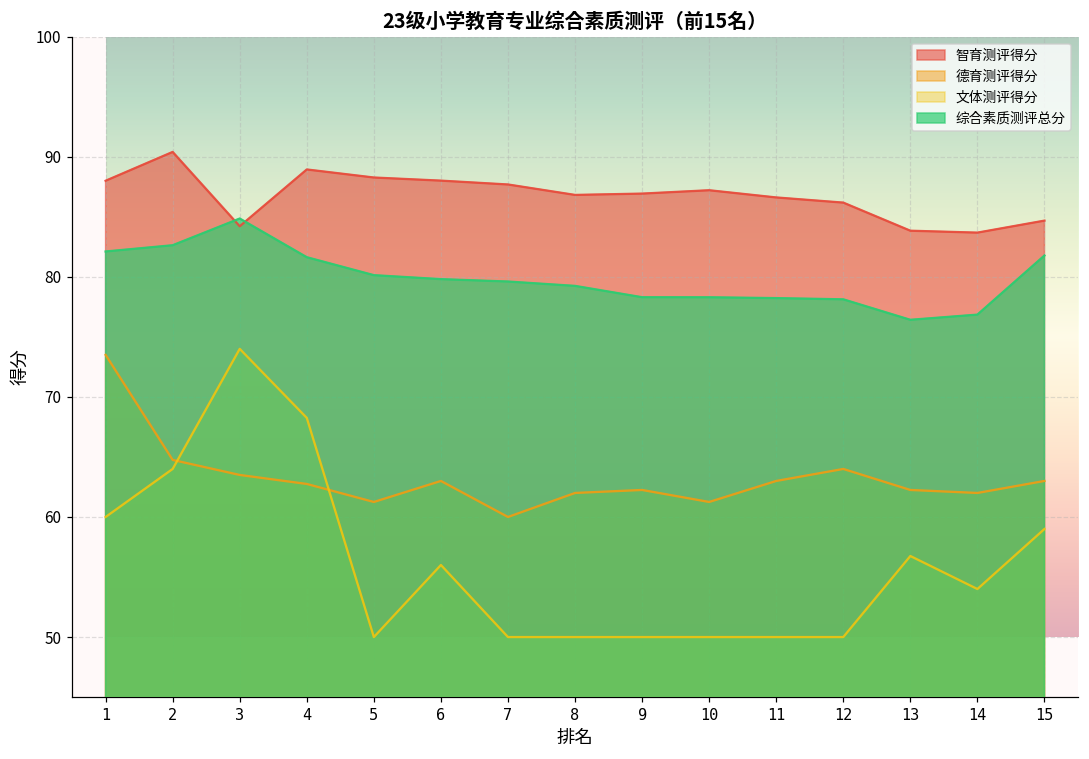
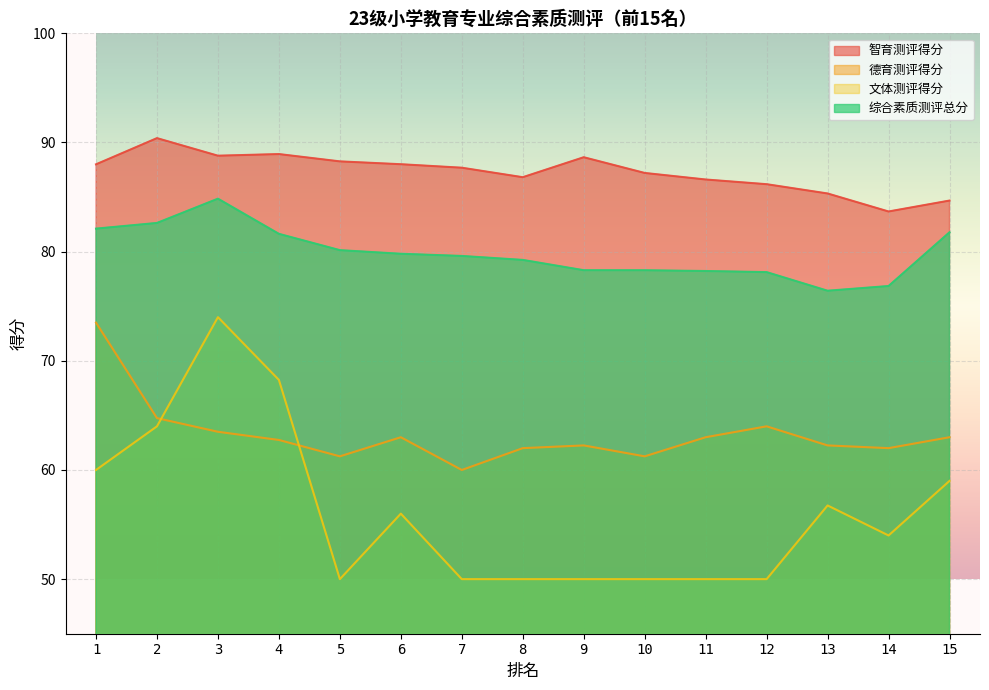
智育测评得分, 3: 84.2 -> 88.8
智育测评得分, 9: 86.9 -> 88.7
智育测评得分, 13: 83.8 -> 85.3
